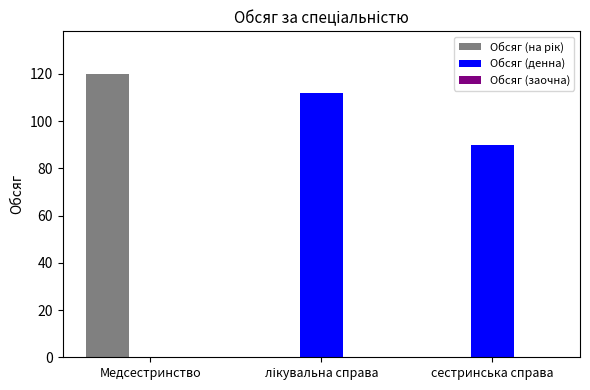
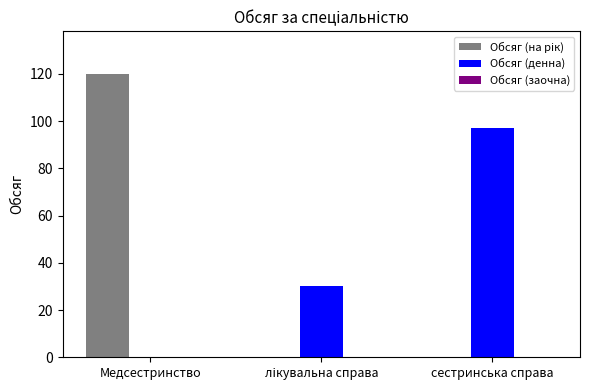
Обсяг (денна), лікувальна справа: 112 -> 30
Обсяг (денна), сестринська справа: 90 -> 97
